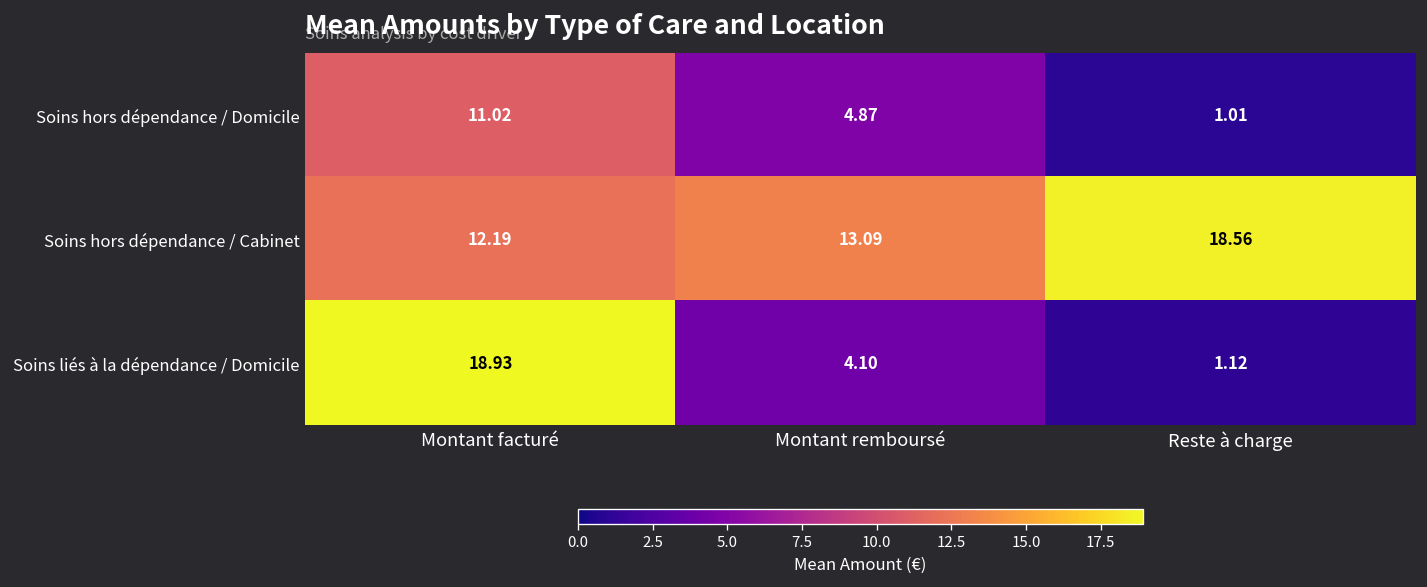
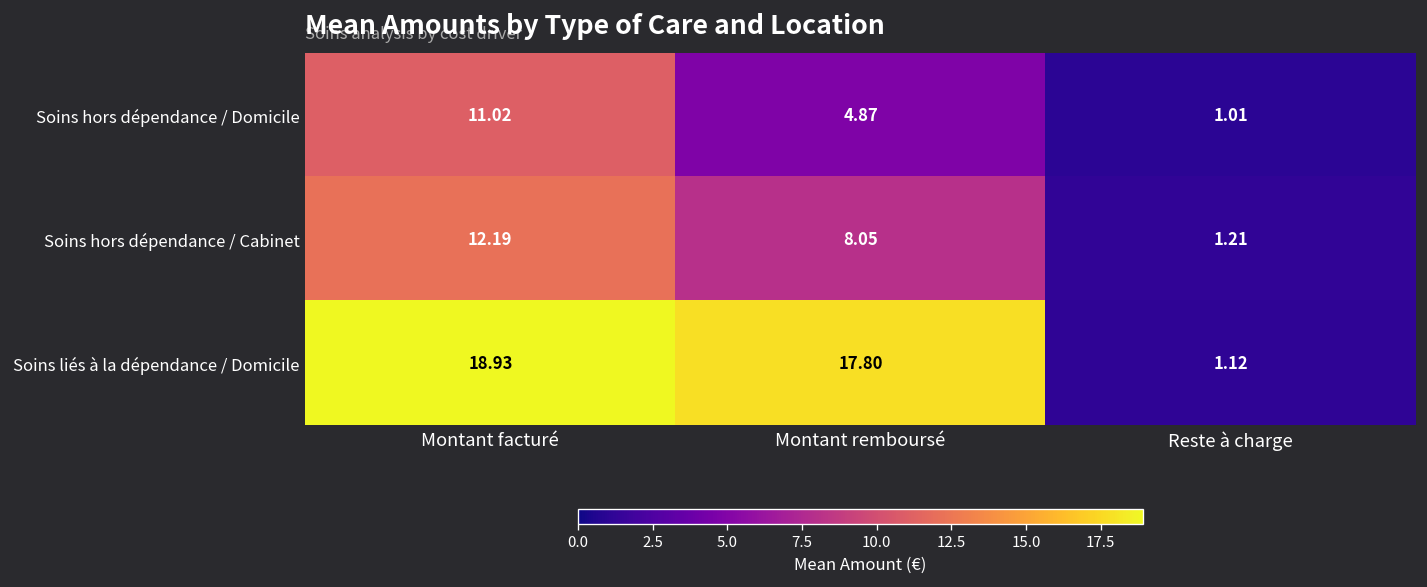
Soins hors dépendance / Cabinet, Montant remboursé: 13.09 -> 8.05
Soins hors dépendance / Cabinet, Reste à charge: 18.56 -> 1.21
Soins liés à la dépendance / Domicile, Montant remboursé: 4.10 -> 17.80
